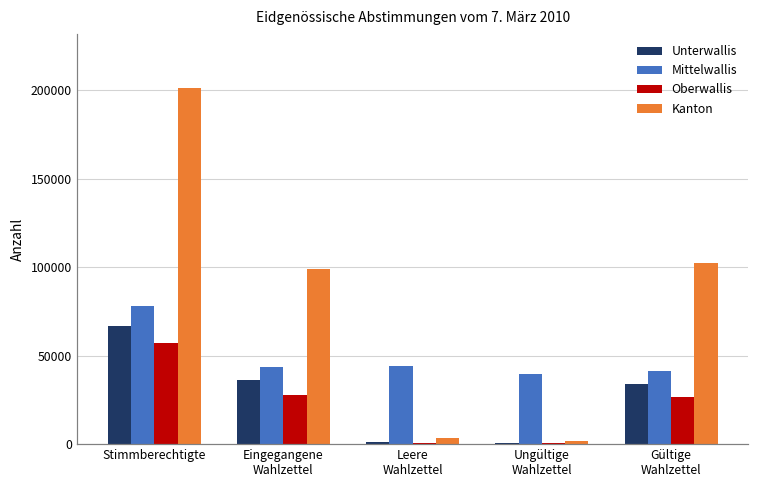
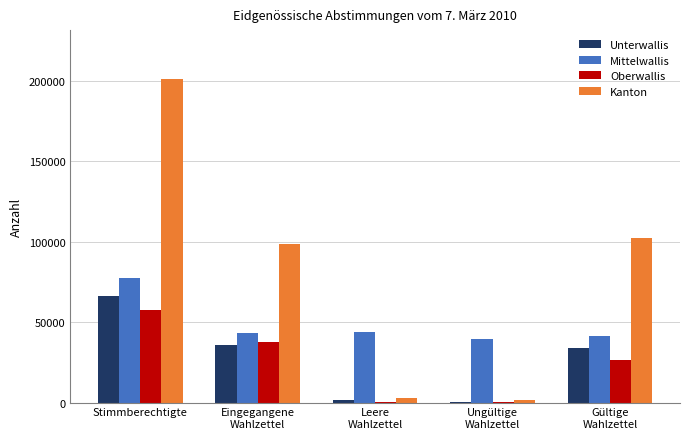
Oberwallis, Eingegangene Wahlzettel: 28000 -> 37000
